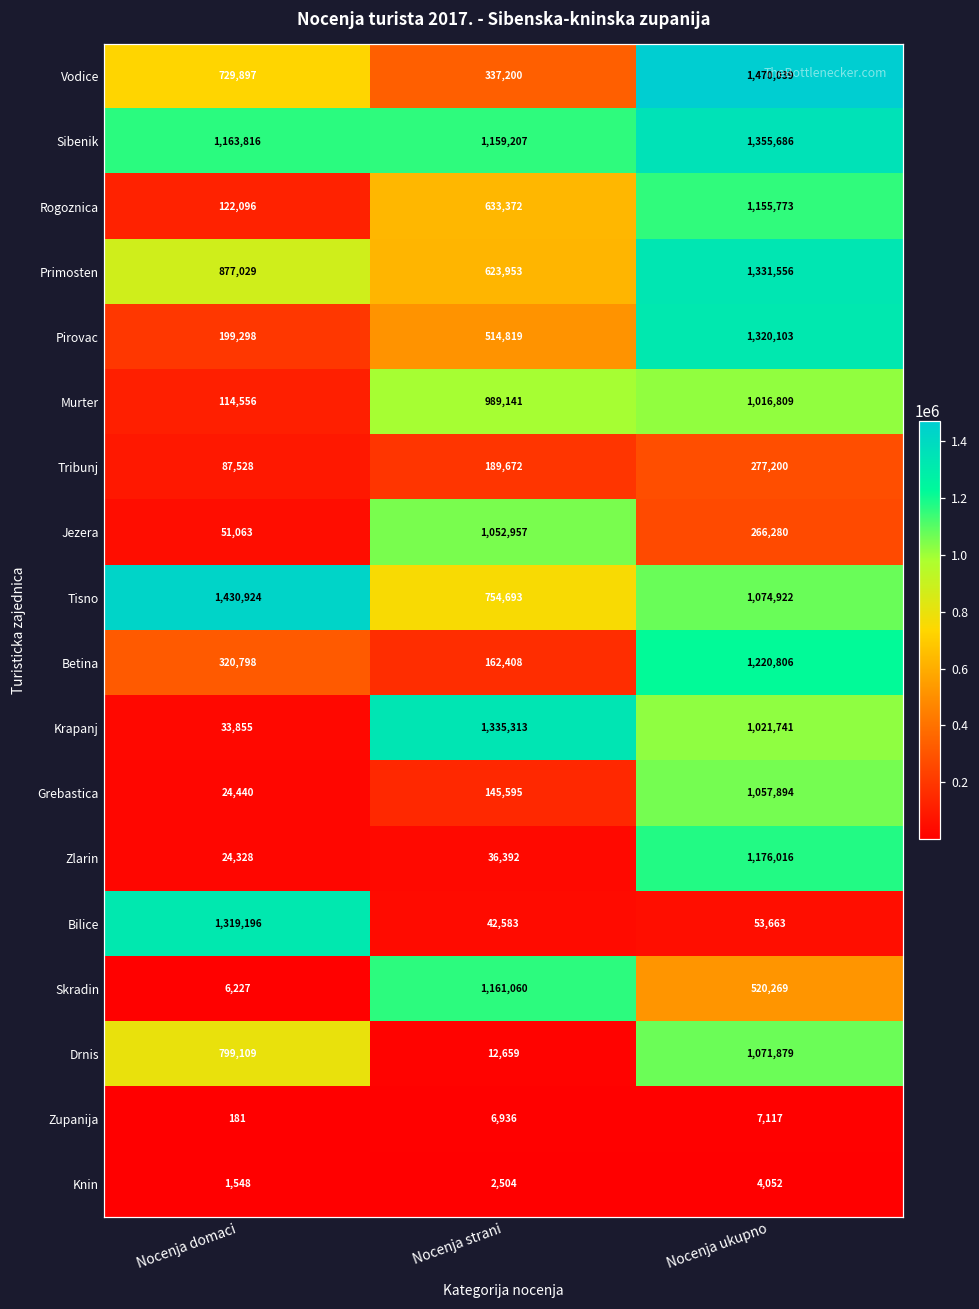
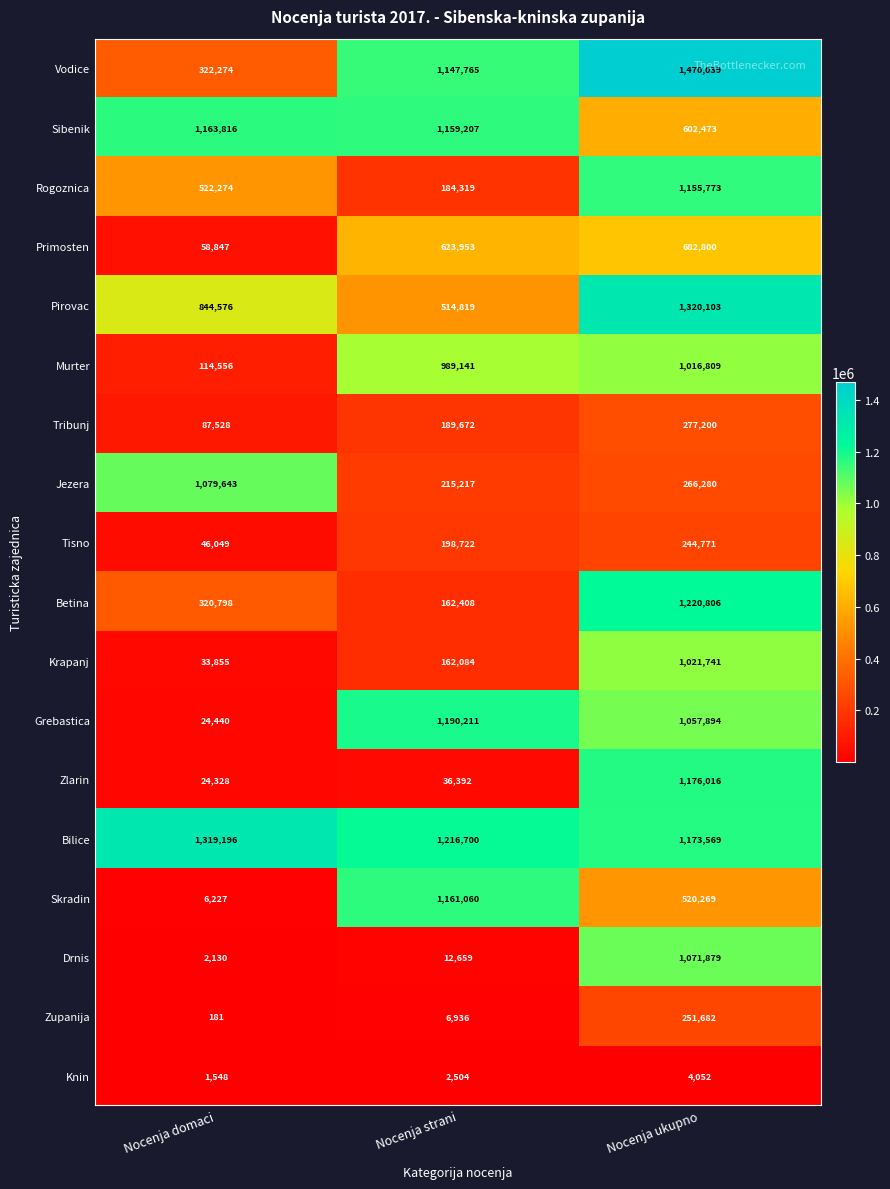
Vodice, Nocenja domaci: 729,897 -> 322,274
Vodice, Nocenja strani: 337,200 -> 1,147,765
Sibenik, Nocenja ukupno: 1,355,686 -> 602,473
Rogoznica, Nocenja domaci: 122,096 -> 522,274
Rogoznica, Nocenja strani: 633,372 -> 184,319
Primosten, Nocenja domaci: 877,029 -> 58,847
Primosten, Nocenja ukupno: 1,331,556 -> 682,800
Pirovac, Nocenja domaci: 199,298 -> 844,576
Jezera, Nocenja domaci: 51,063 -> 1,079,643
Jezera, Nocenja strani: 1,052,957 -> 215,217
Tisno, Nocenja domaci: 1,430,924 -> 46,049
Tisno, Nocenja strani: 754,693 -> 198,722
Tisno, Nocenja ukupno: 1,074,922 -> 244,771
Krapanj, Nocenja strani: 1,335,313 -> 162,084
Grebastica, Nocenja strani: 145,595 -> 1,190,211
Bilice, Nocenja strani: 42,583 -> 1,216,700
Bilice, Nocenja ukupno: 53,663 -> 1,173,569
Drnis, Nocenja domaci: 799,109 -> 2,130
Zupanija, Nocenja ukupno: 7,117 -> 251,682
